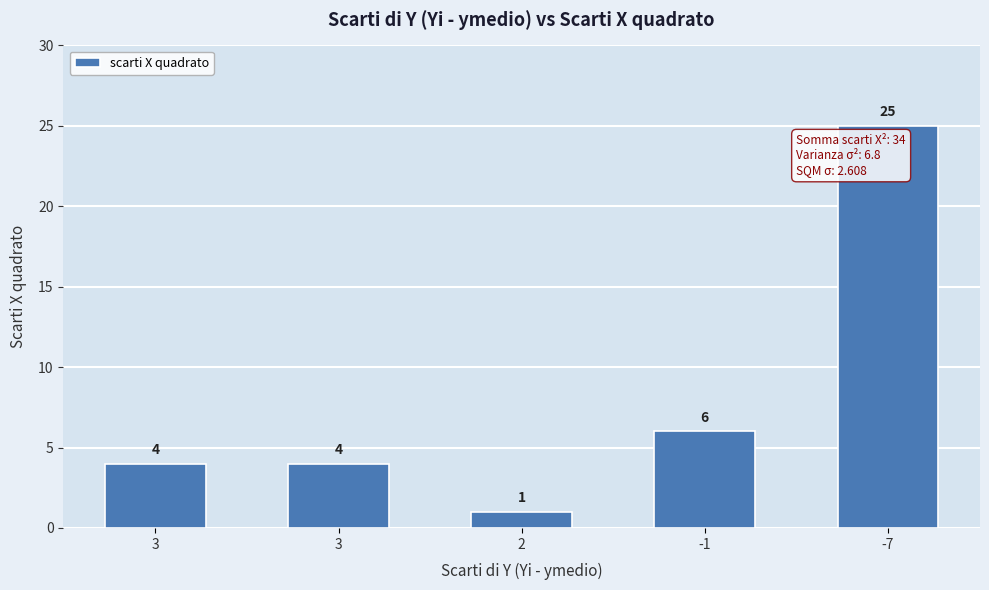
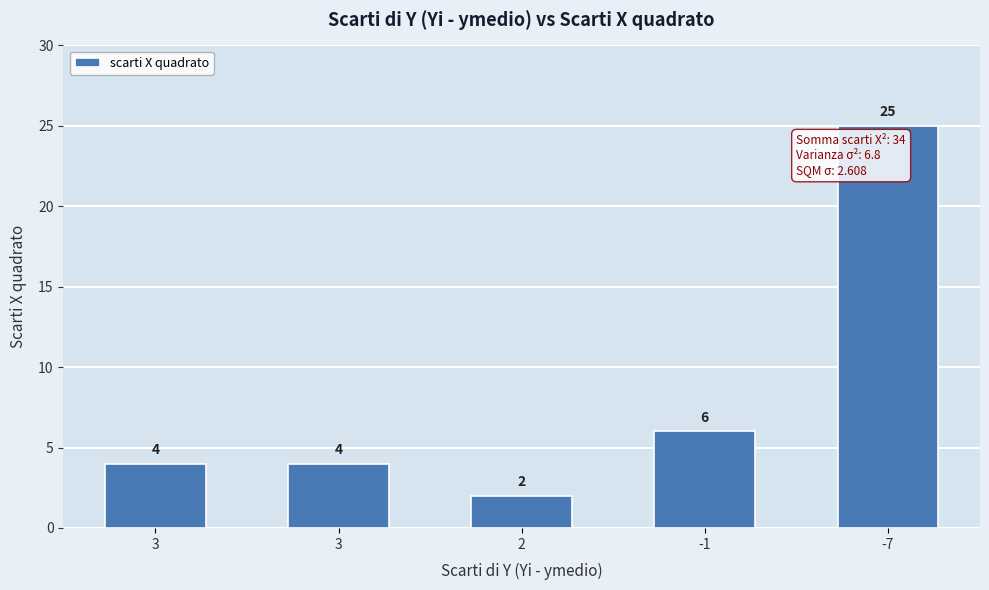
2: 1 -> 2
